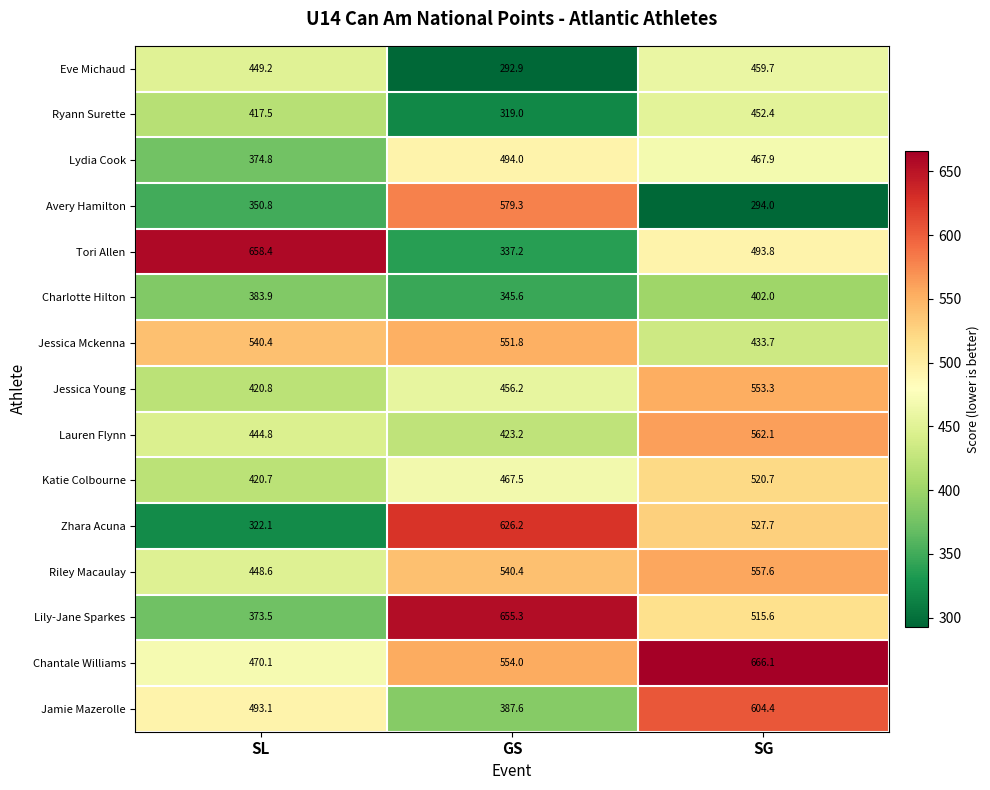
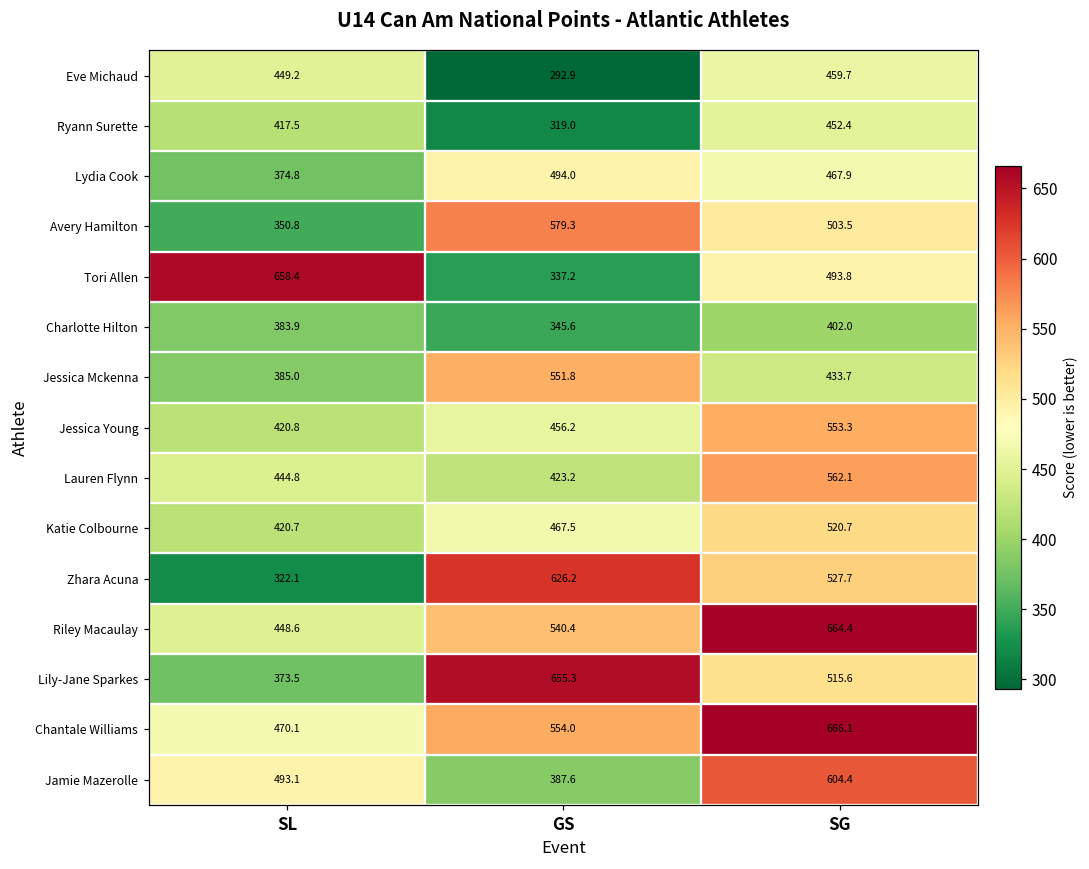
Avery Hamilton, SG: 294.0 -> 503.5
Jessica Mckenna, SL: 540.4 -> 385.0
Riley Macaulay, SG: 557.6 -> 664.4
